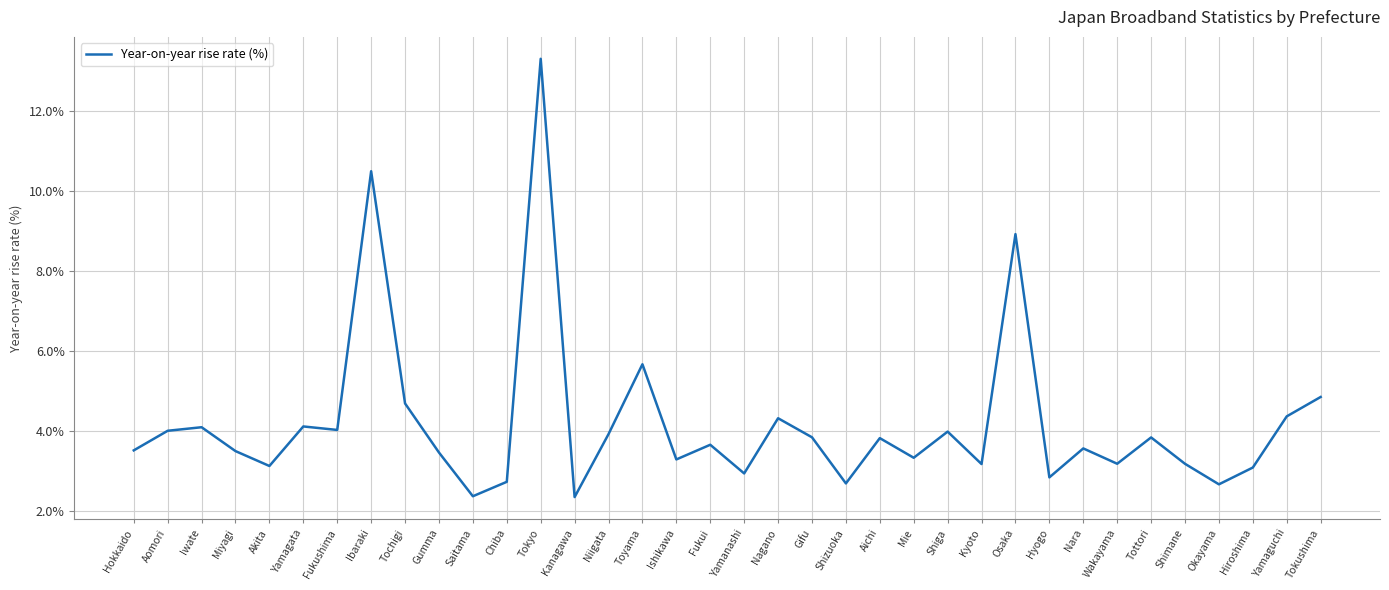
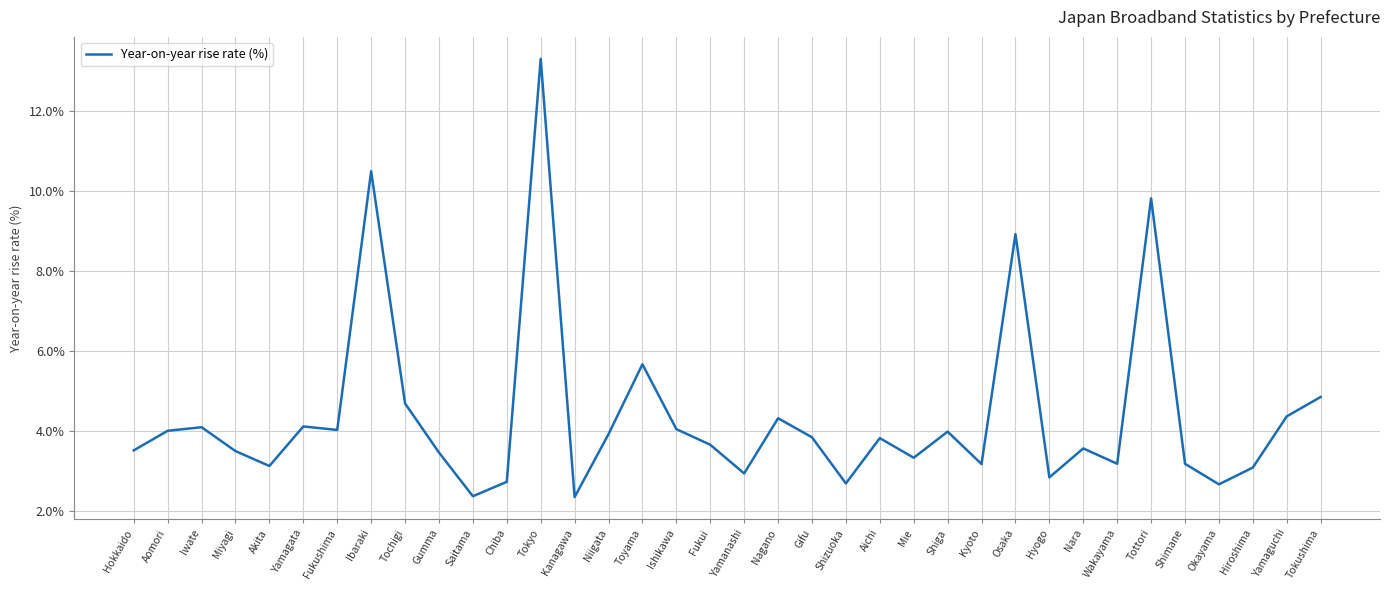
Ishikawa: 3.3% -> 4.0%
Tottori: 3.8% -> 9.8%
